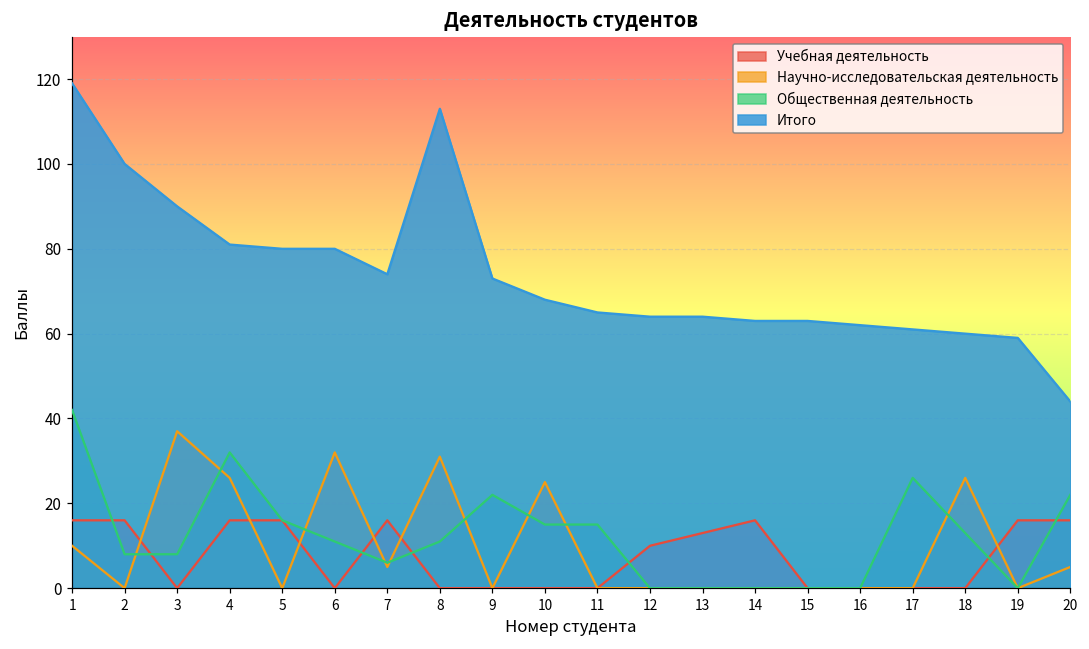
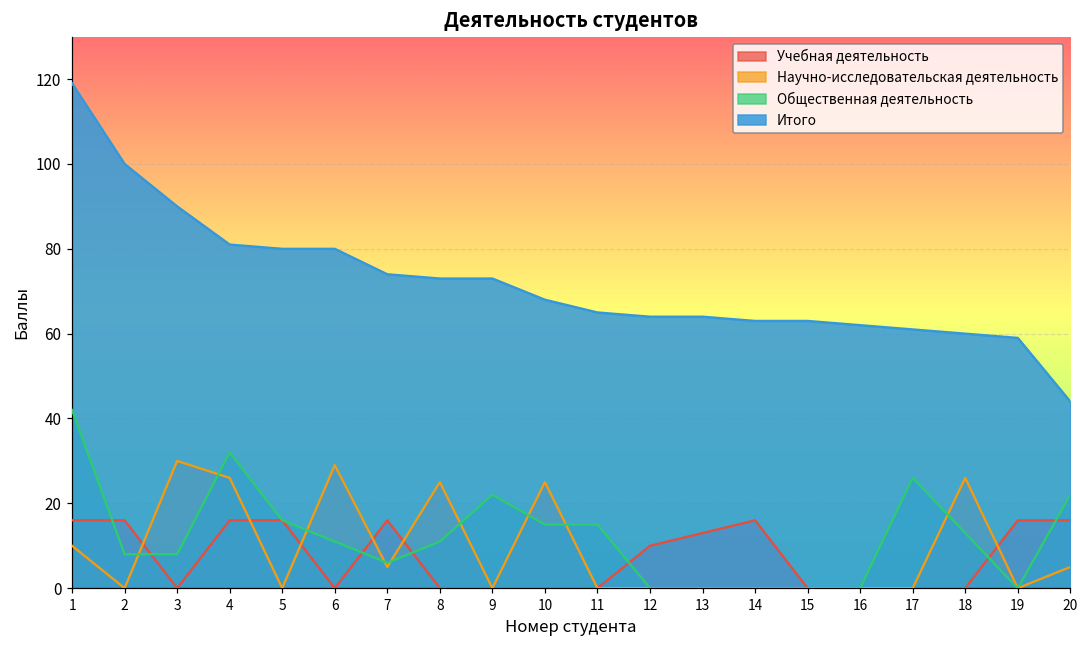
Научно-исследовательская деятельность, 3: 37 -> 30
Научно-исследовательская деятельность, 6: 32 -> 29
Научно-исследовательская деятельность, 8: 31 -> 25
Итого, 8: 113 -> 73
